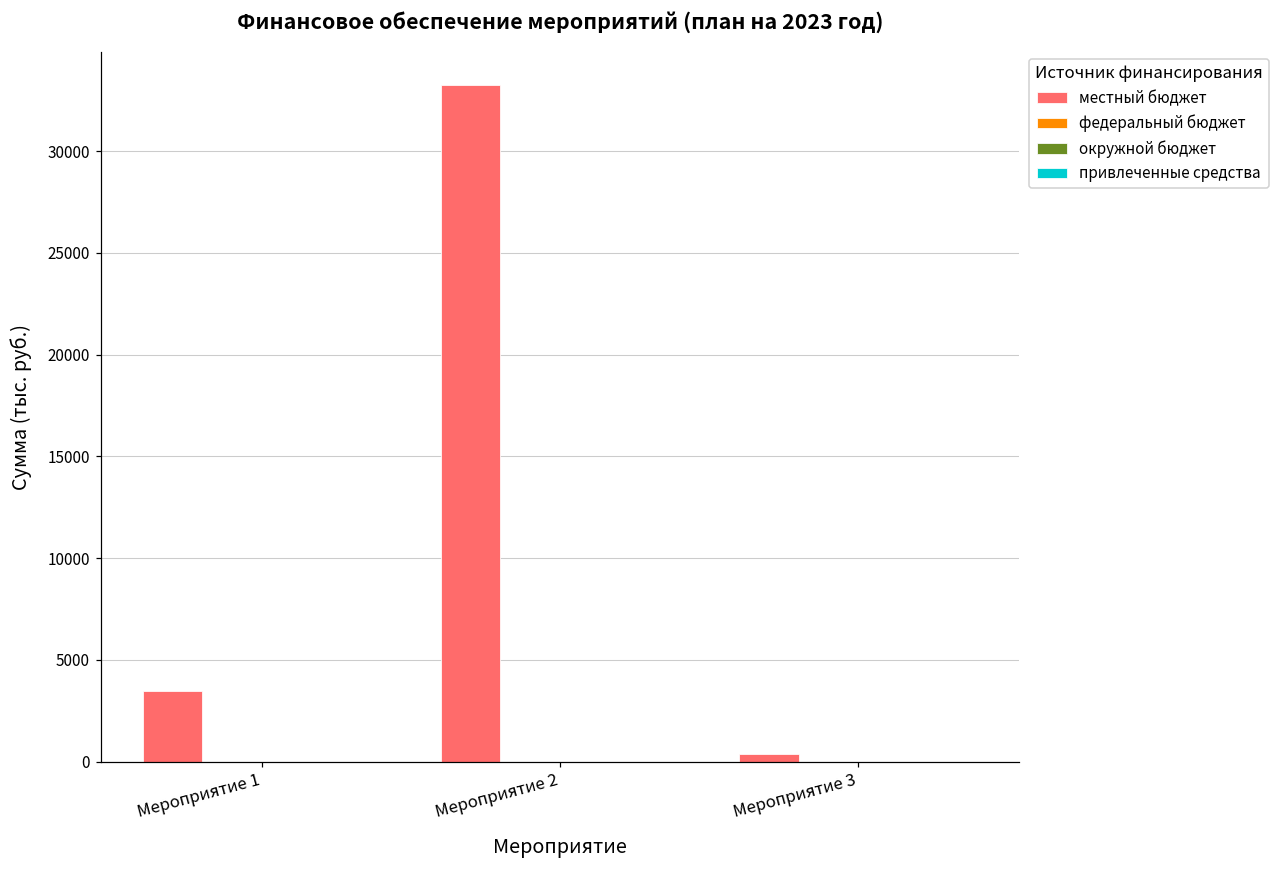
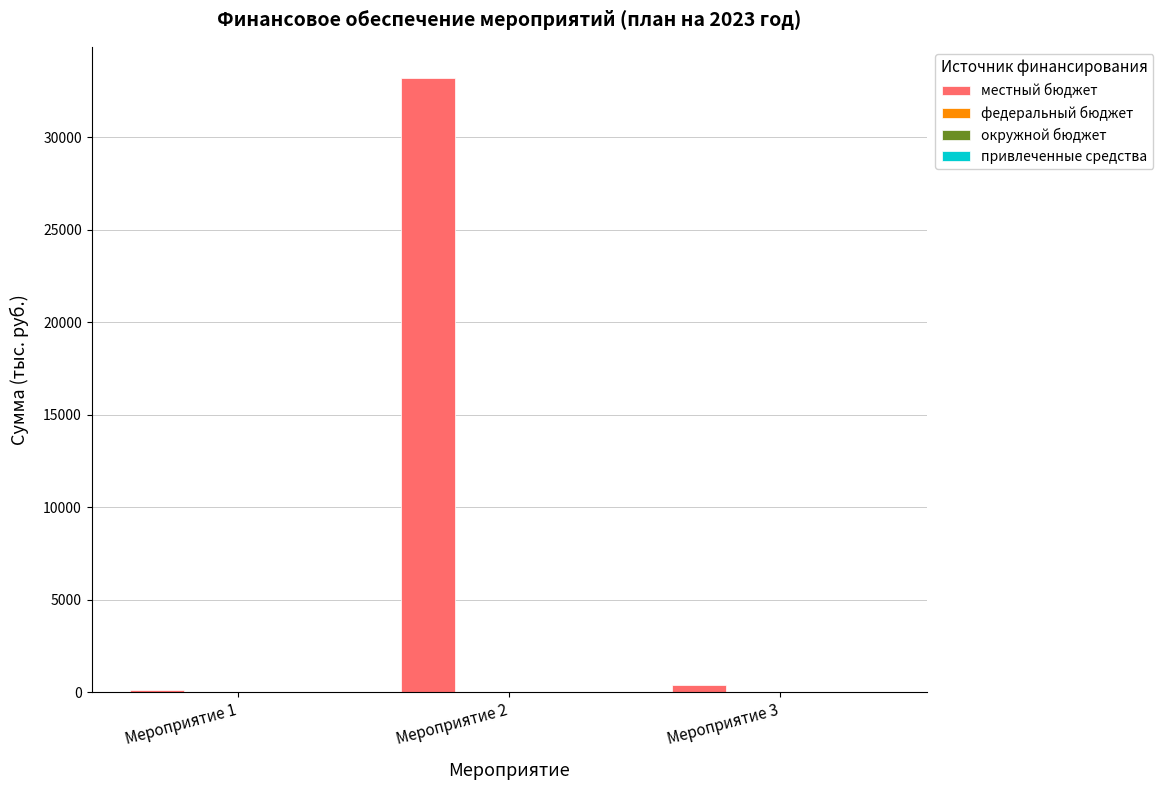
местный бюджет, Мероприятие 1: 3500 -> 100
